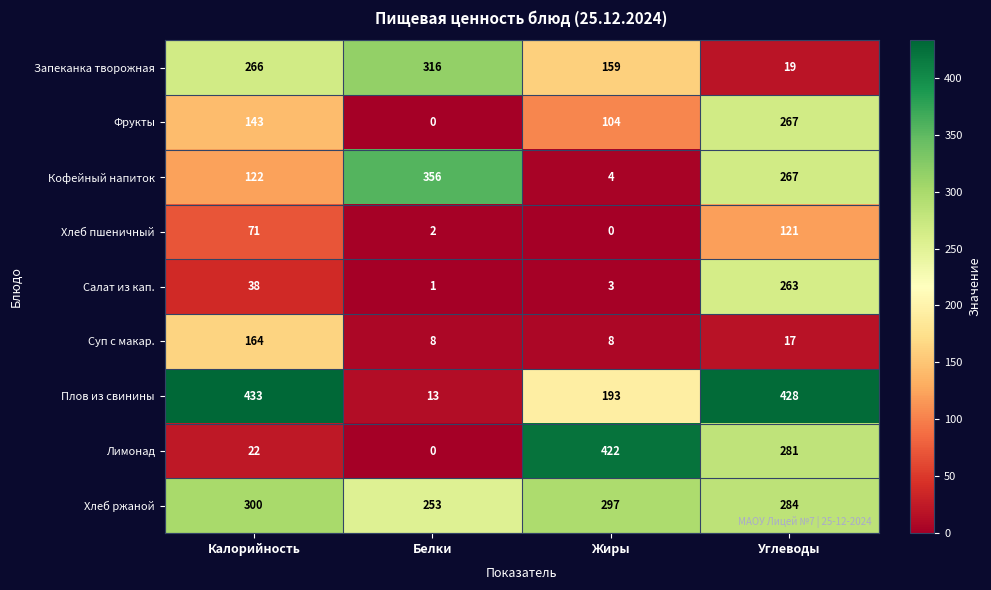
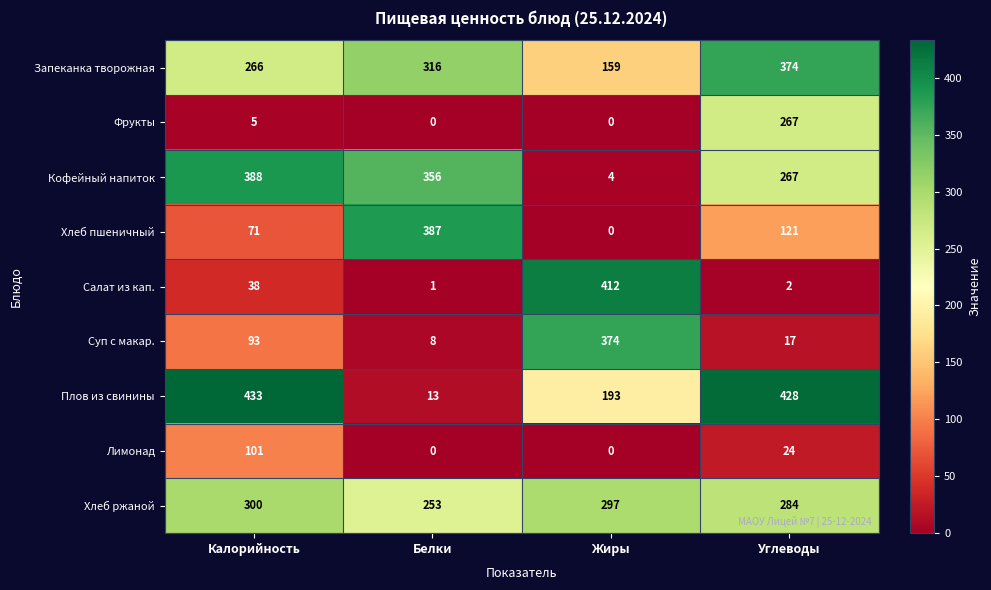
Запеканка творожная, Углеводы: 19 -> 374
Фрукты, Калорийность: 143 -> 5
Фрукты, Жиры: 104 -> 0
Кофейный напиток, Калорийность: 122 -> 388
Хлеб пшеничный, Белки: 2 -> 387
Салат из кап., Жиры: 3 -> 412
Салат из кап., Углеводы: 263 -> 2
Суп с макар., Калорийность: 164 -> 93
Суп с макар., Жиры: 8 -> 374
Лимонад, Калорийность: 22 -> 101
Лимонад, Жиры: 422 -> 0
Лимонад, Углеводы: 281 -> 24
